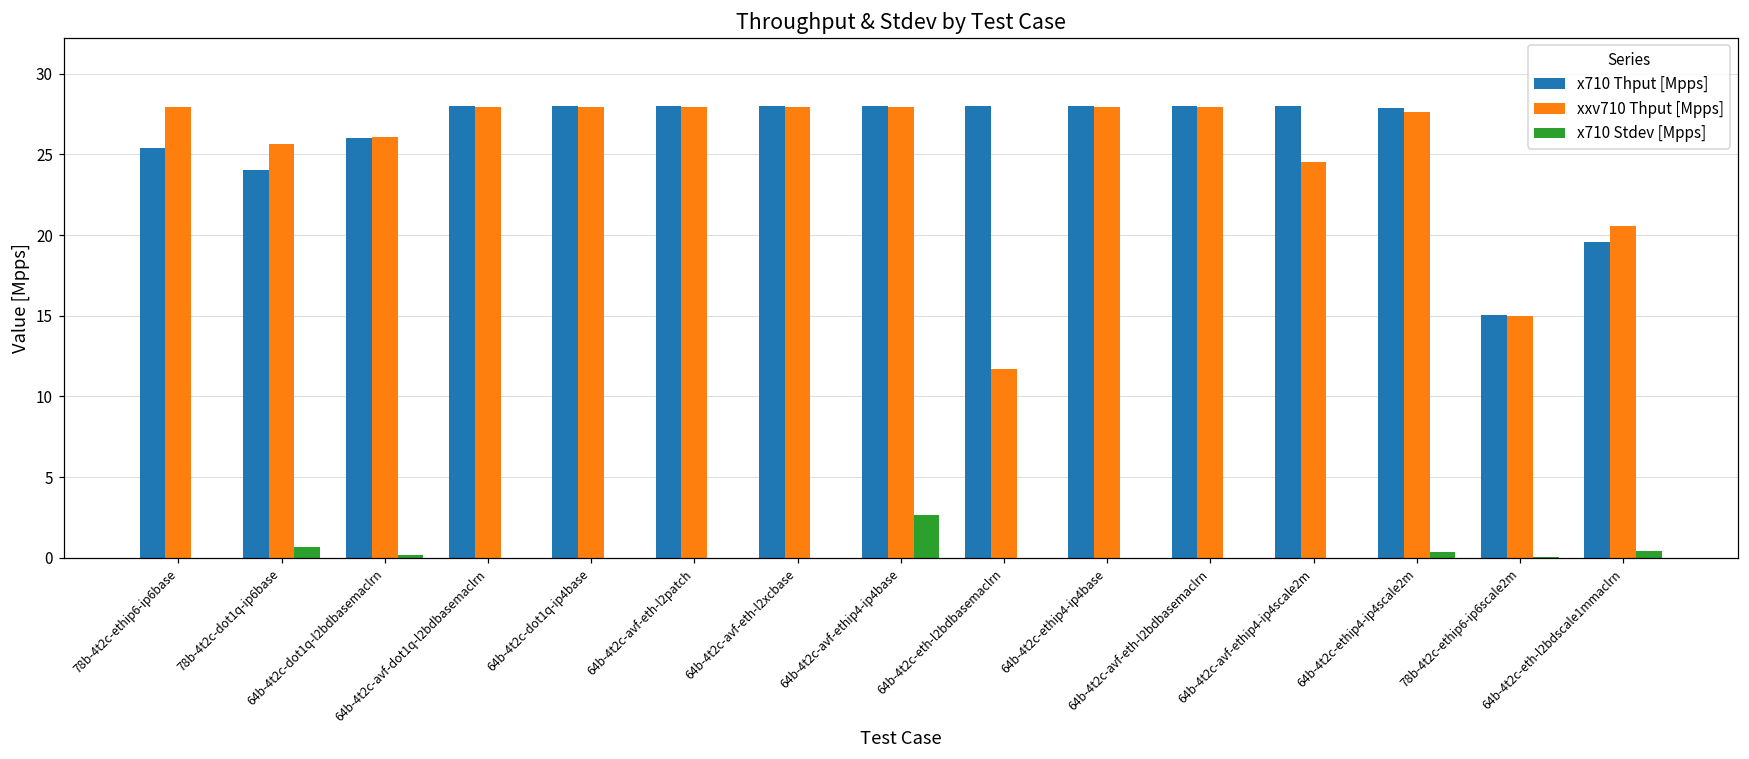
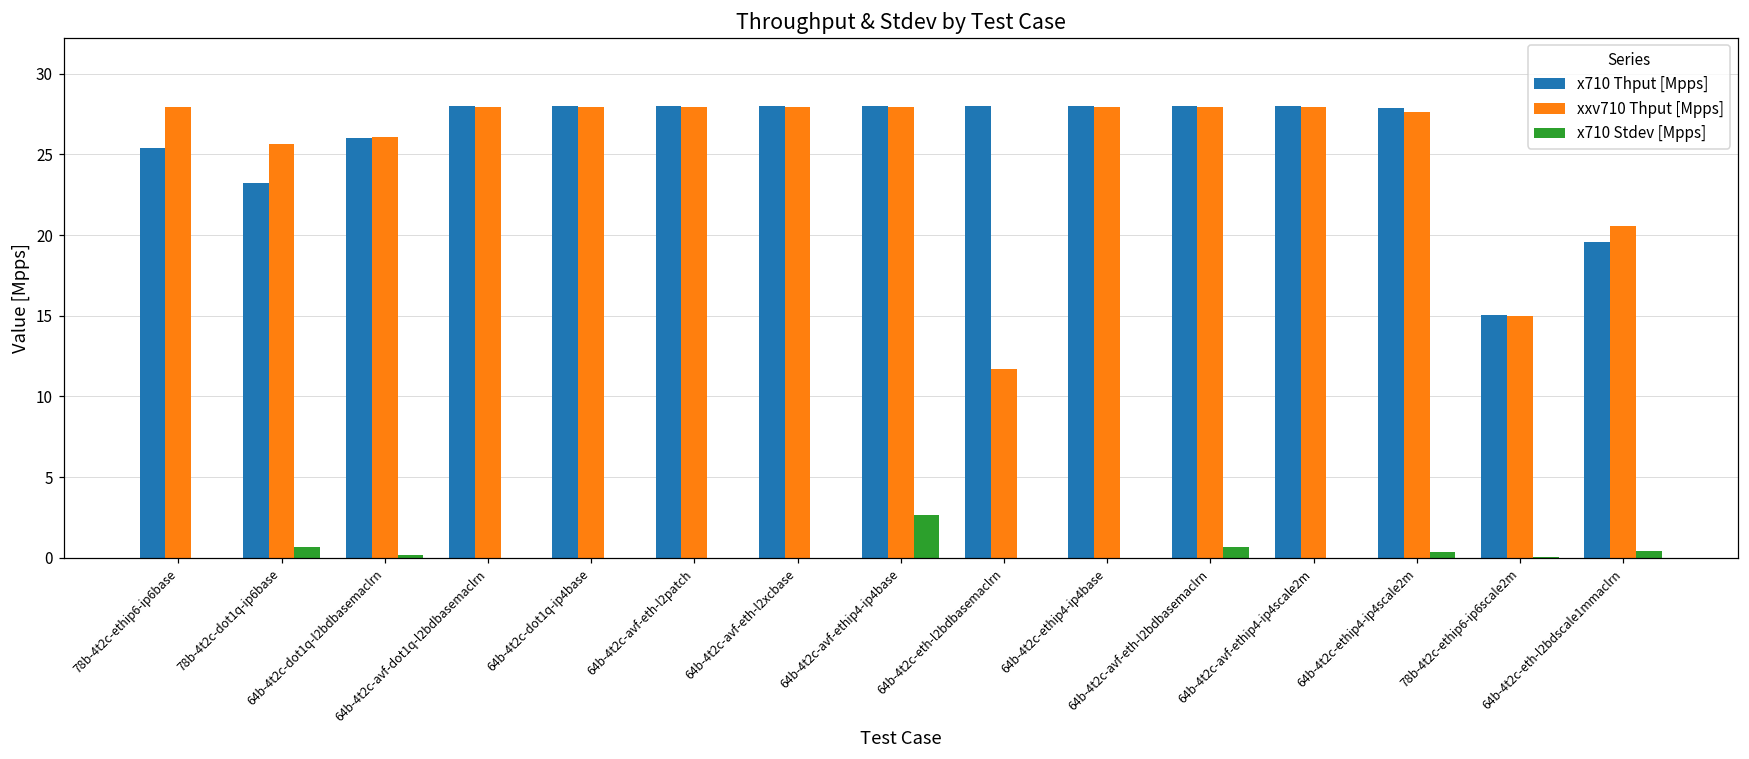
x710 Thput [Mpps], 78b-4t2c-dot1q-ip6base: 24.1 -> 23.2
x710 Stdev [Mpps], 64b-4t2c-avf-eth-l2bdbasemaclrn: 0.0 -> 0.7
xxv710 Thput [Mpps], 64b-4t2c-avf-ethip4-ip4scale2m: 24.6 -> 27.9
